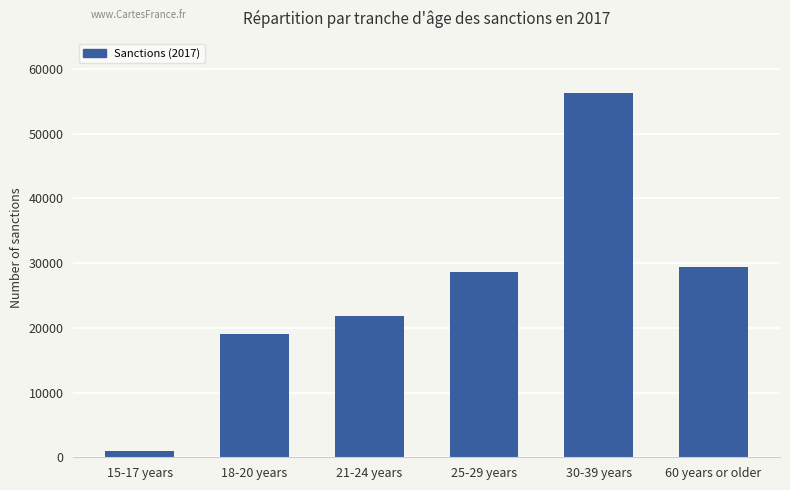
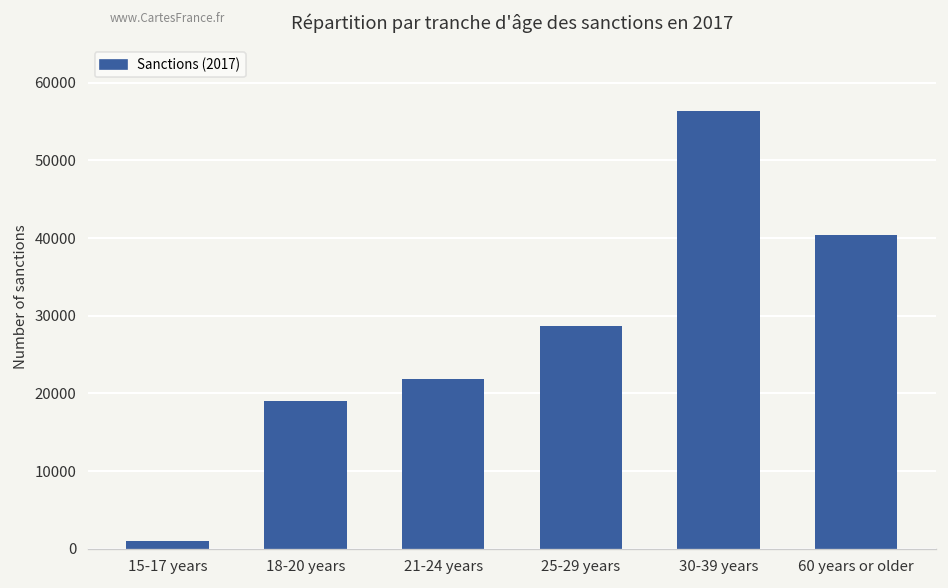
60 years or older: 29000 -> 40000
